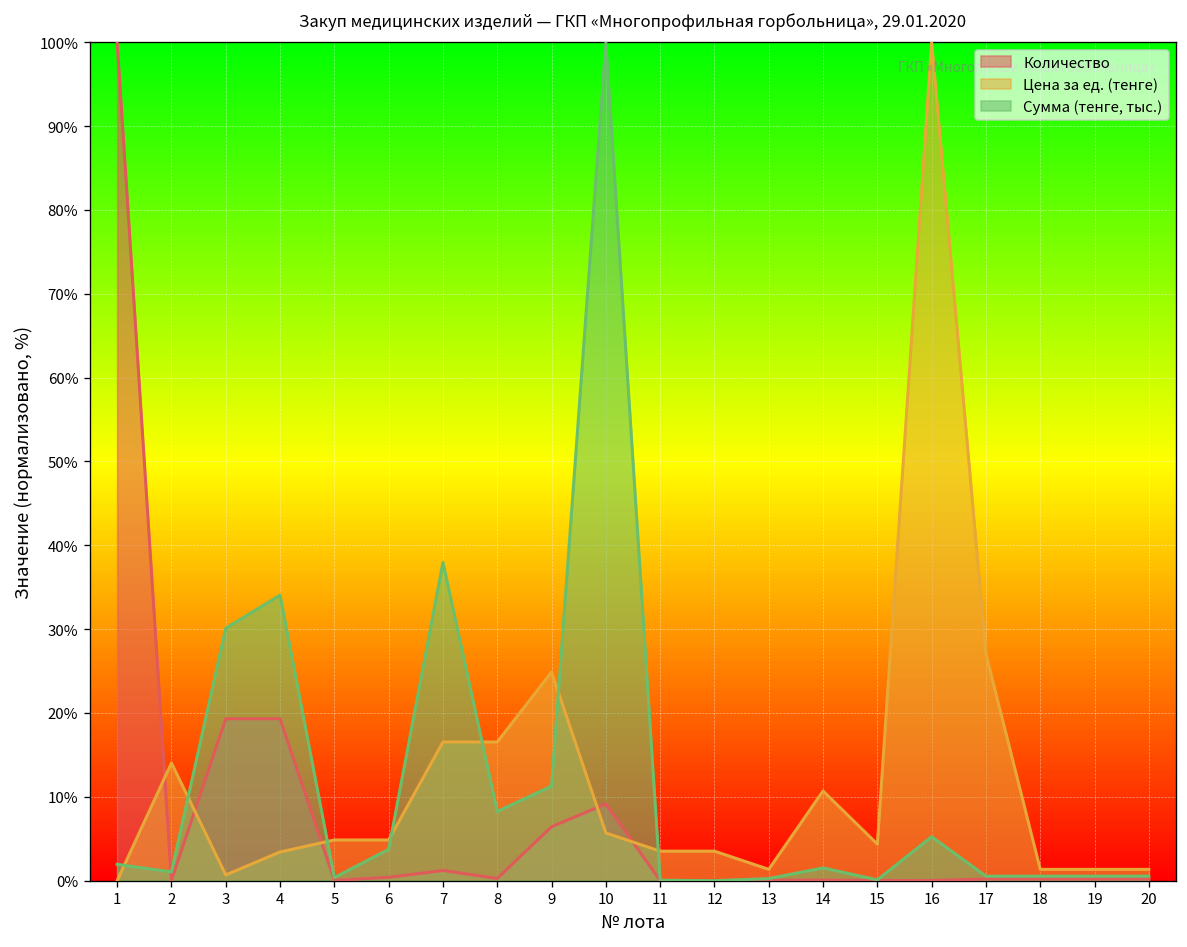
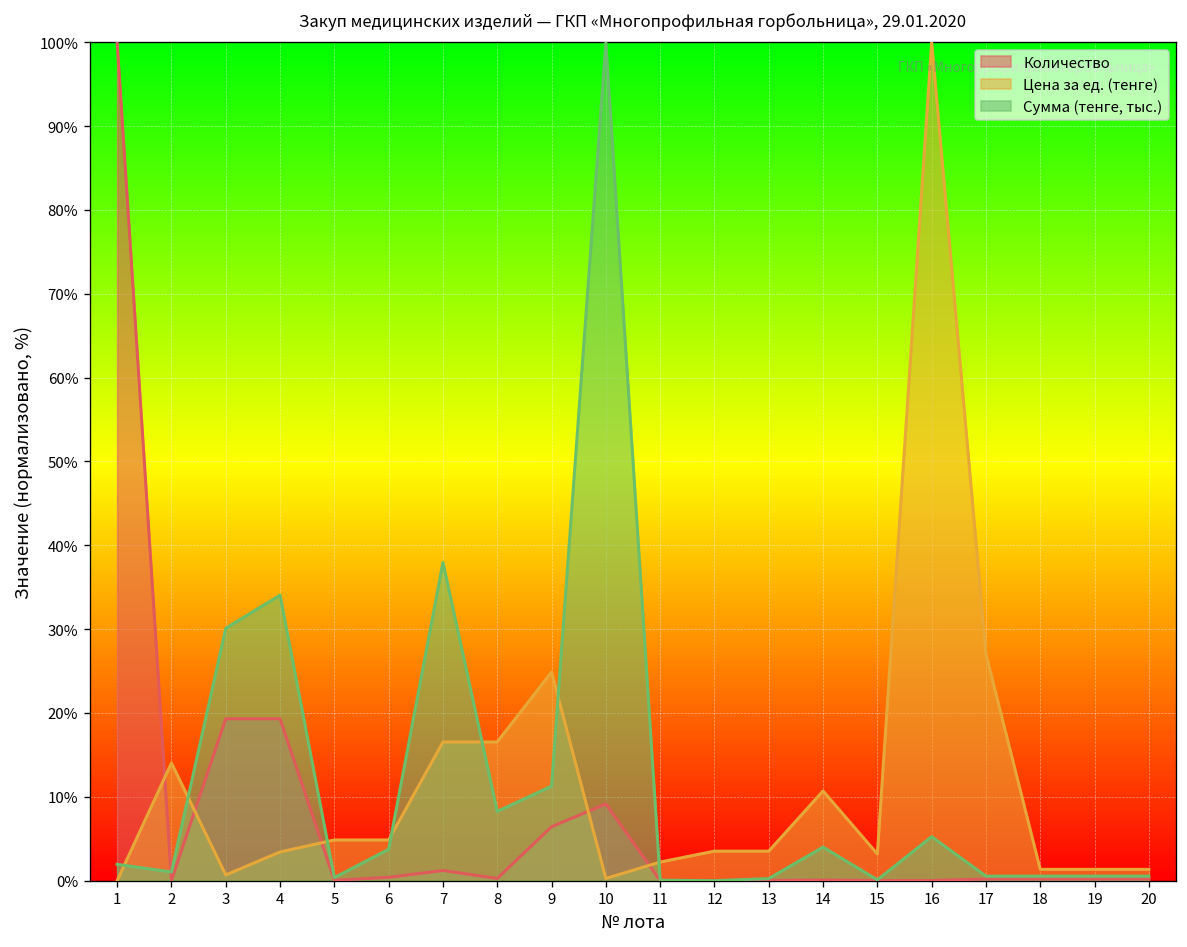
Цена за ед. (тенге), 10: 6% -> 0%
Цена за ед. (тенге), 11: 4% -> 2%
Цена за ед. (тенге), 13: 1% -> 4%
Сумма (тенге, тыс.), 14: 2% -> 4%
Цена за ед. (тенге), 15: 4% -> 3%
